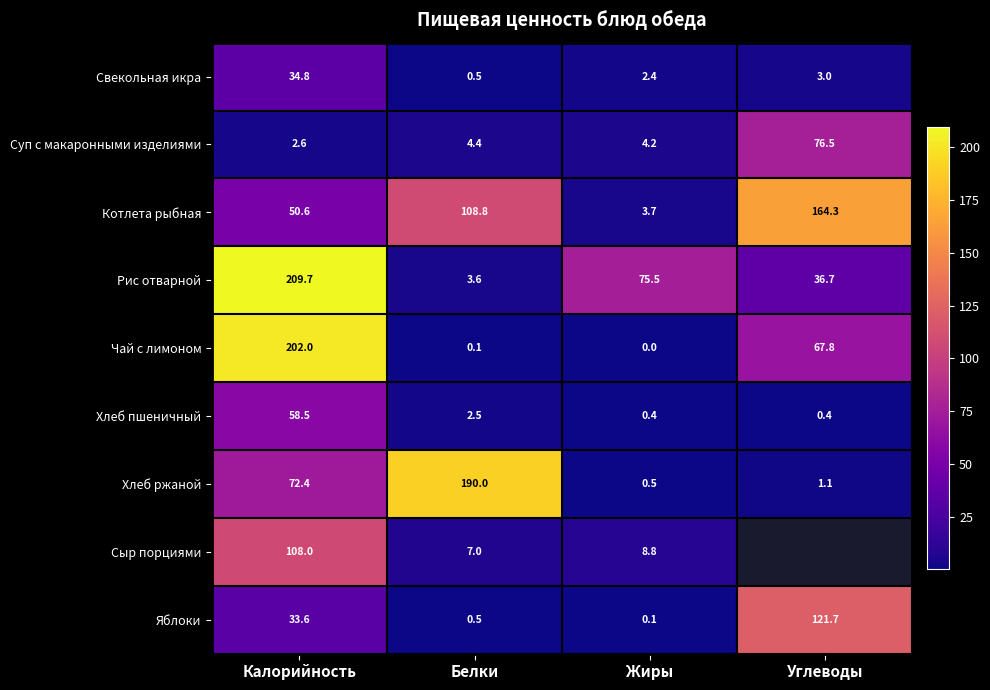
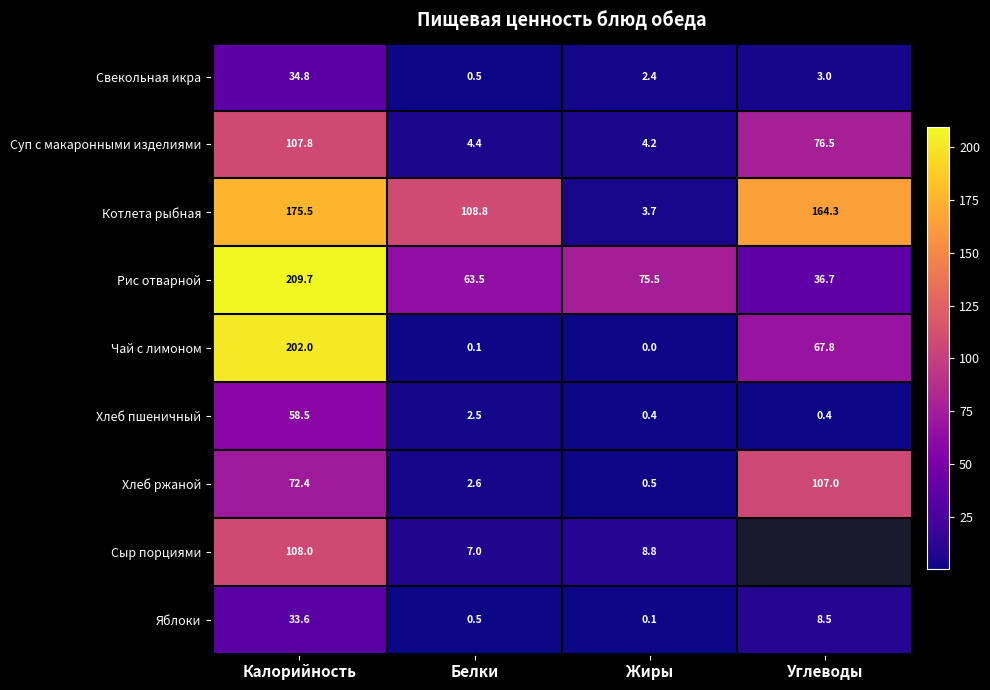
Суп с макаронными изделиями, Калорийность: 2.6 -> 107.8
Котлета рыбная, Калорийность: 50.6 -> 175.5
Рис отварной, Белки: 3.6 -> 63.5
Хлеб ржаной, Белки: 190.0 -> 2.6
Хлеб ржаной, Углеводы: 1.1 -> 107.0
Яблоки, Углеводы: 121.7 -> 8.5
